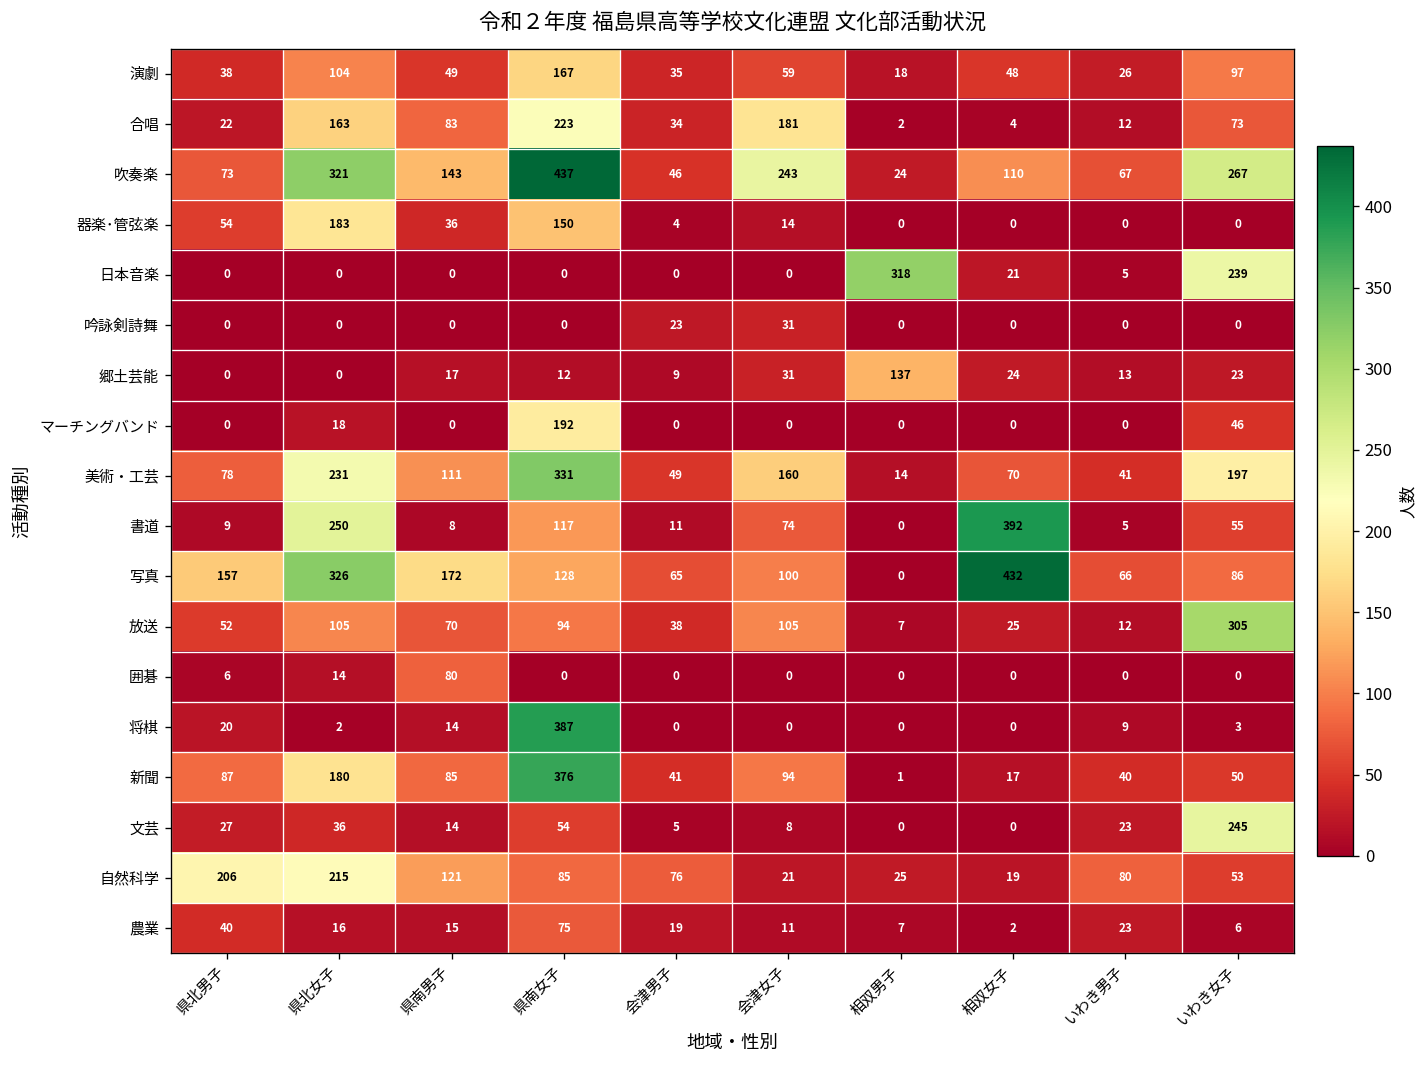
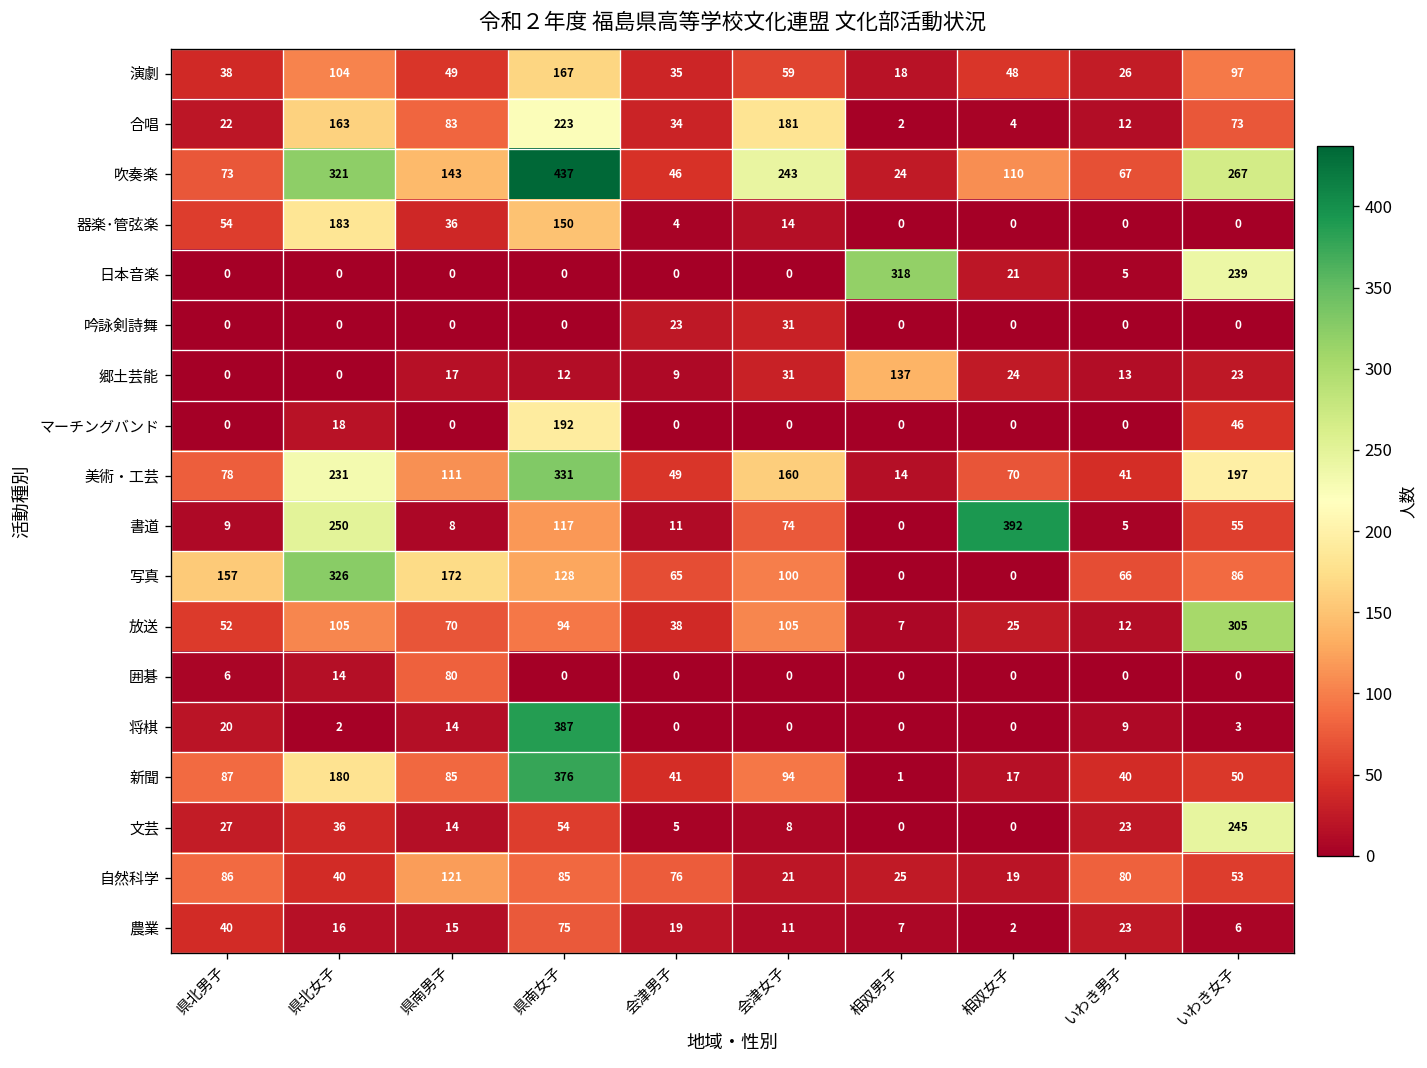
写真, 相双女子: 432 -> 0
自然科学, 県北男子: 206 -> 86
自然科学, 県北女子: 215 -> 40
